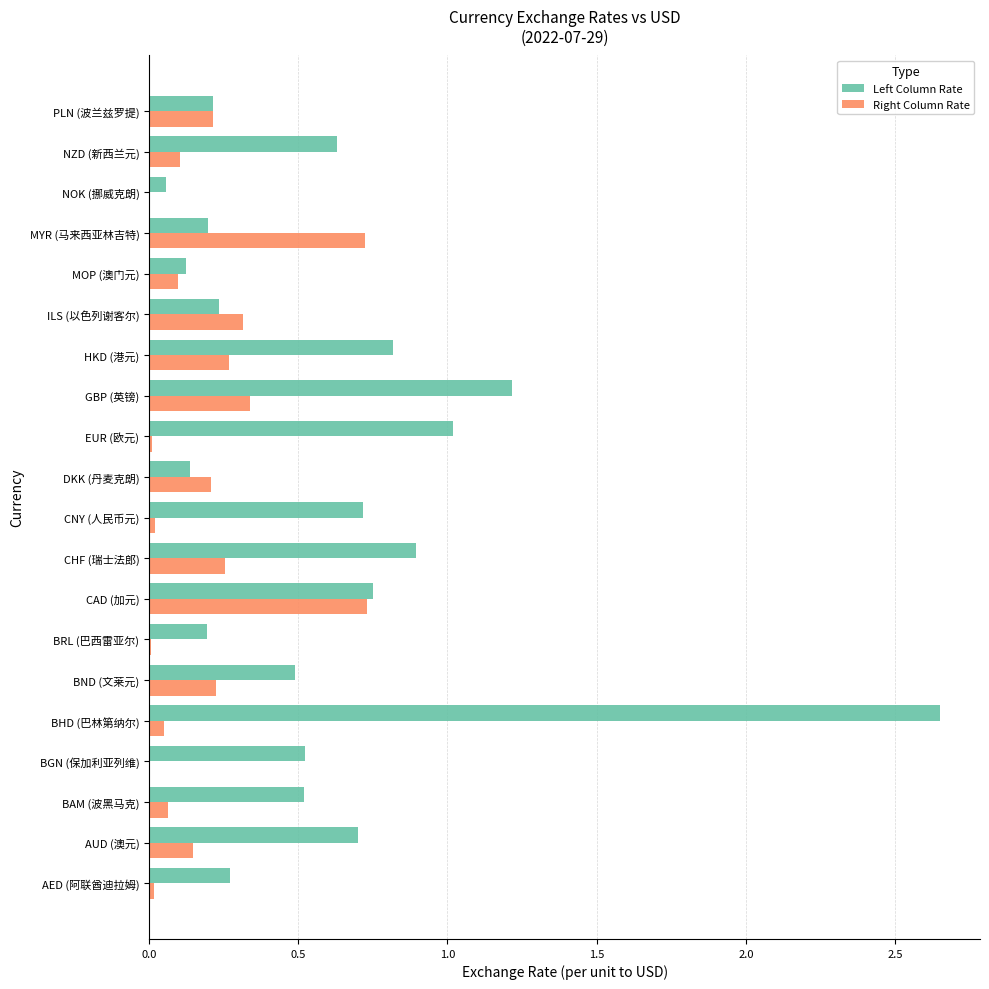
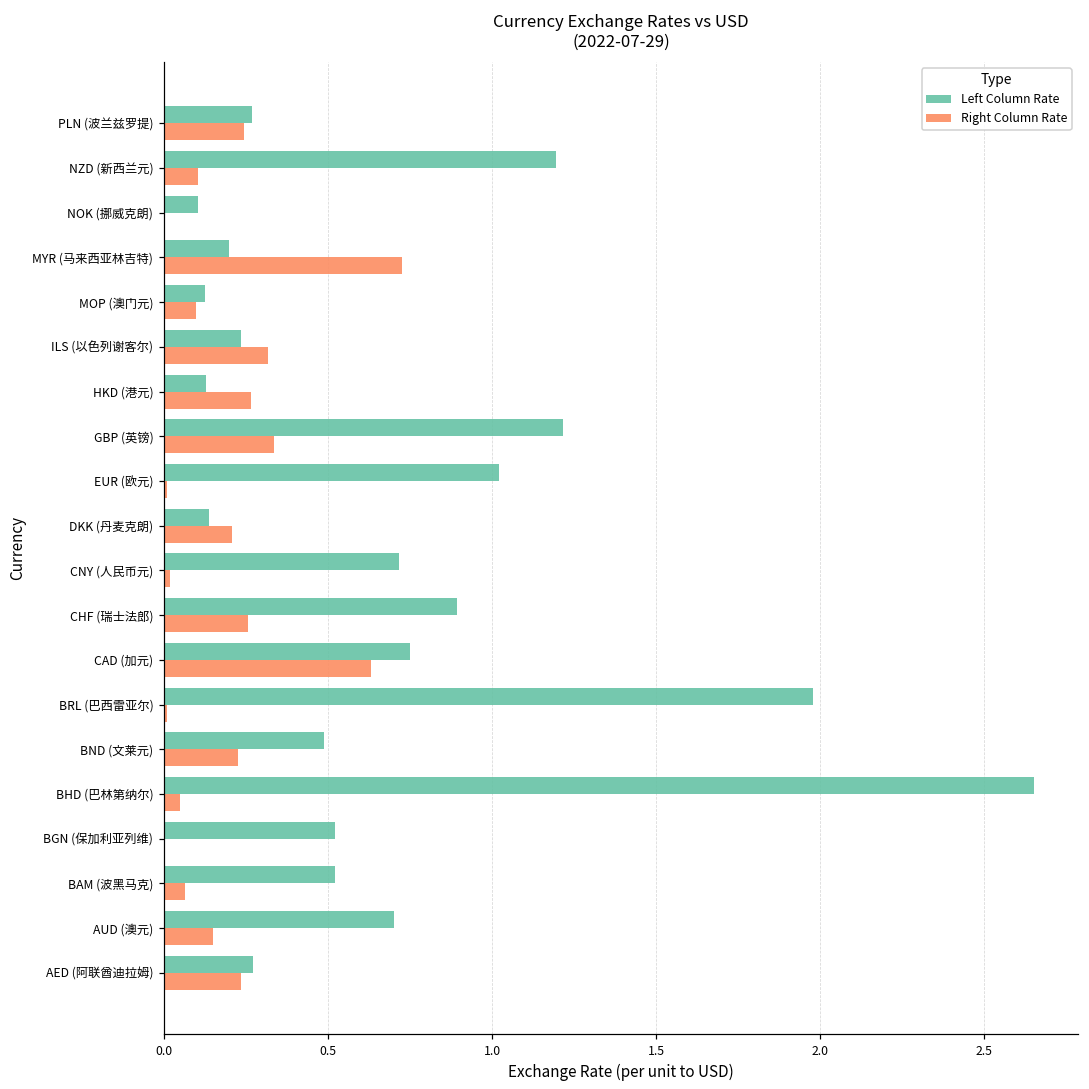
Left Column Rate, PLN (波兰兹罗提): 0.21 -> 0.27
Right Column Rate, PLN (波兰兹罗提): 0.21 -> 0.24
Left Column Rate, NZD (新西兰元): 0.63 -> 1.19
Left Column Rate, NOK (挪威克朗): 0.06 -> 0.10
Left Column Rate, HKD (港元): 0.82 -> 0.13
Right Column Rate, CAD (加元): 0.73 -> 0.63
Left Column Rate, BRL (巴西雷亚尔): 0.19 -> 1.98
Right Column Rate, AED (阿联酋迪拉姆): 0.02 -> 0.23
